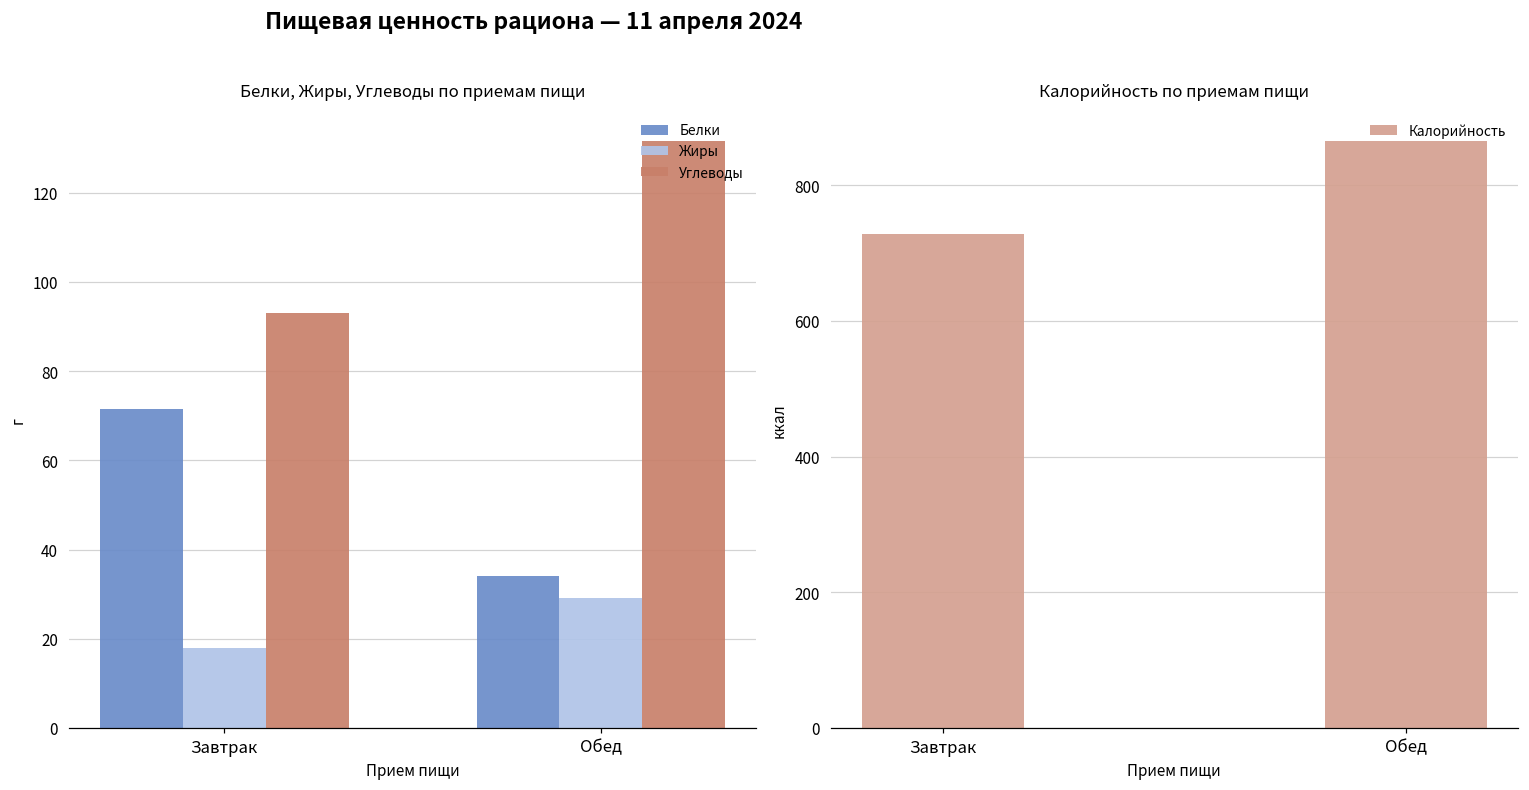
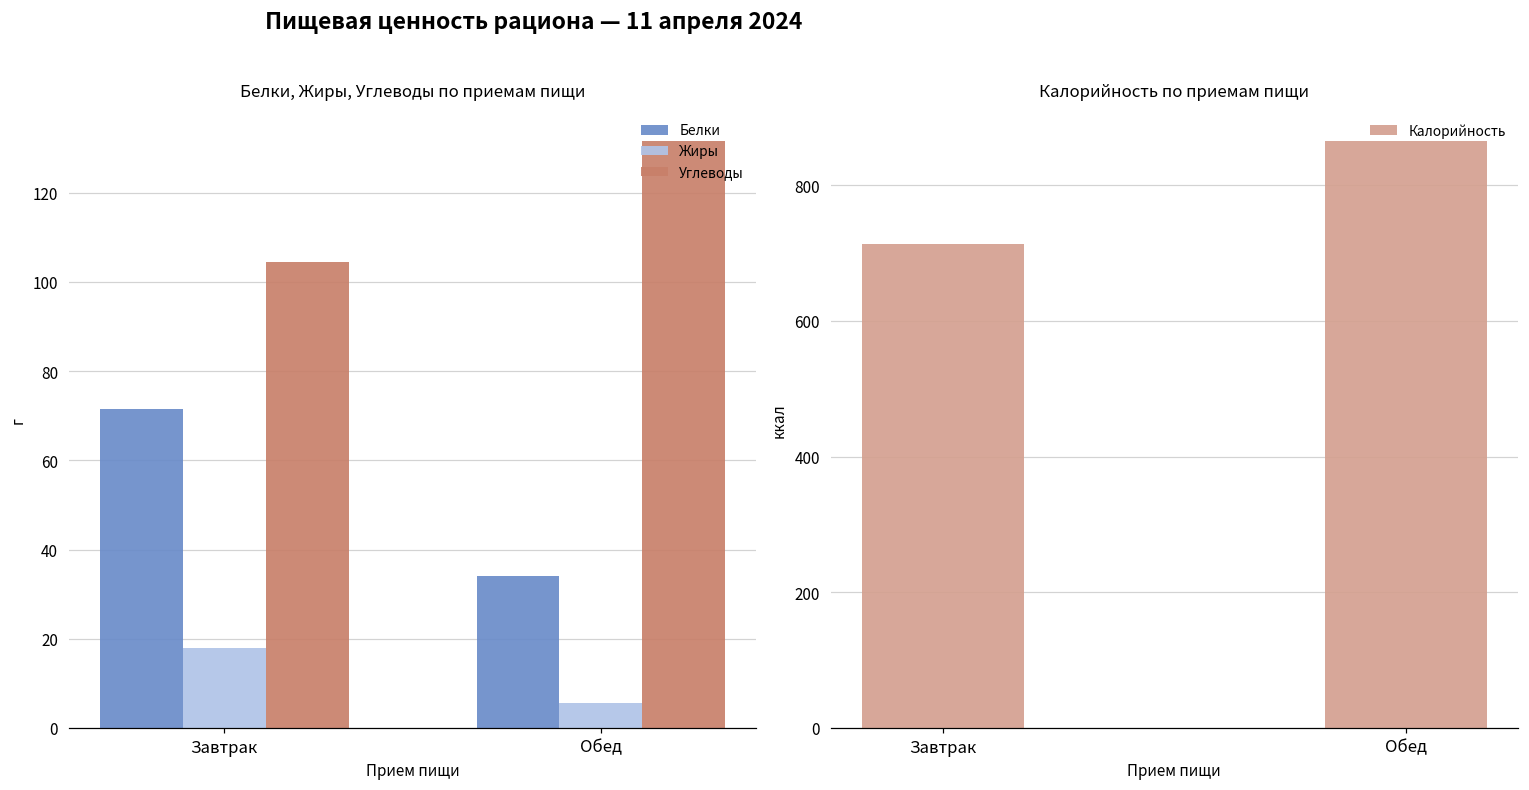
Белки, Жиры, Углеводы по приемам пищи, Углеводы, Завтрак: 93 -> 104
Белки, Жиры, Углеводы по приемам пищи, Жиры, Обед: 29 -> 6
Калорийность по приемам пищи, Завтрак: 730 -> 710
